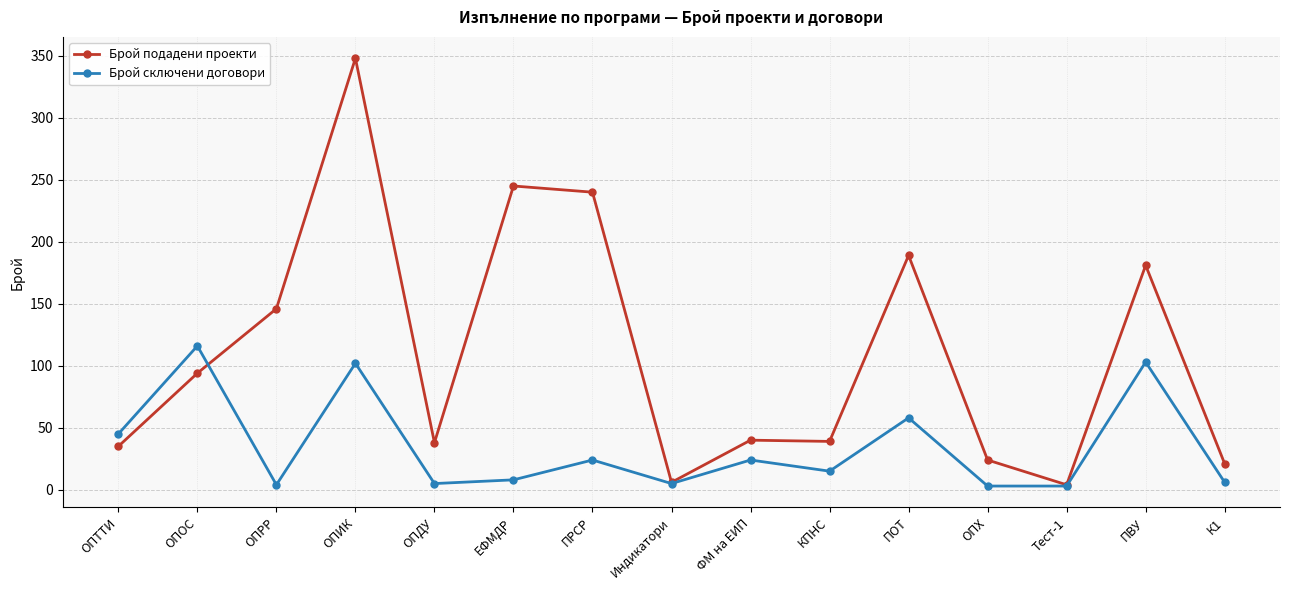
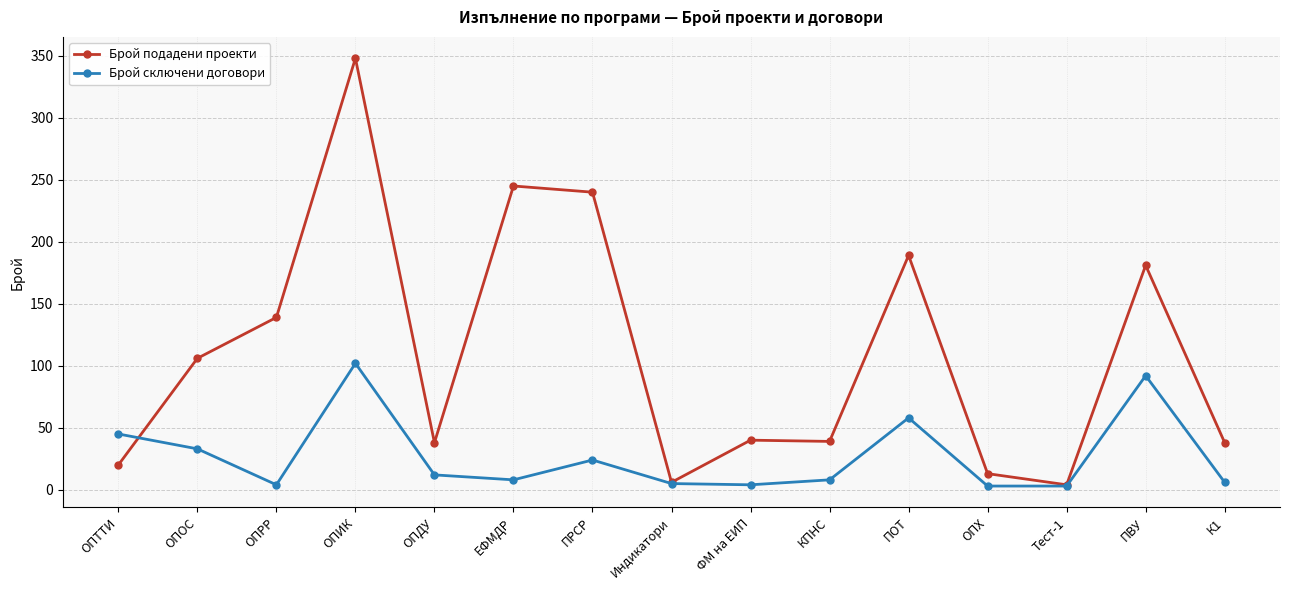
Брой подадени проекти, ОПТТИ: 35 -> 20
Брой подадени проекти, ОПОС: 94 -> 106
Брой сключени договори, ОПОС: 116 -> 33
Брой подадени проекти, ОПРР: 146 -> 139
Брой сключени договори, ОПДУ: 5 -> 12
Брой сключени договори, ФМ на ЕИП: 24 -> 4
Брой сключени договори, КПНС: 15 -> 8
Брой подадени проекти, ОПХ: 24 -> 13
Брой сключени договори, ПВУ: 103 -> 92
Брой подадени проекти, К1: 21 -> 38
